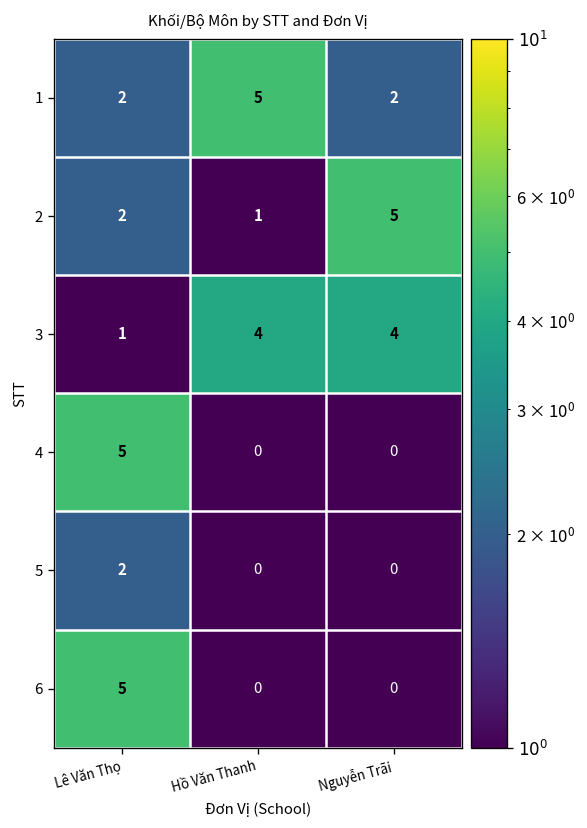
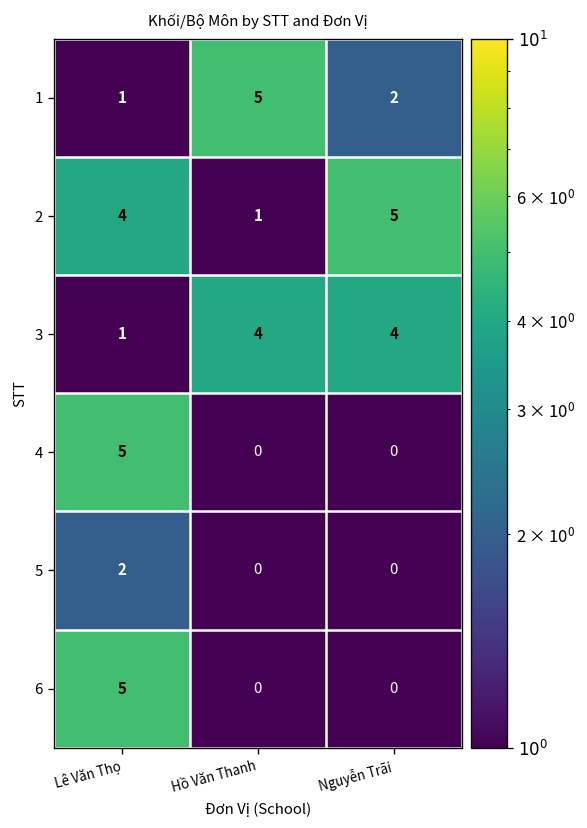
1, Lê Văn Thọ: 2 -> 1
2, Lê Văn Thọ: 2 -> 4
